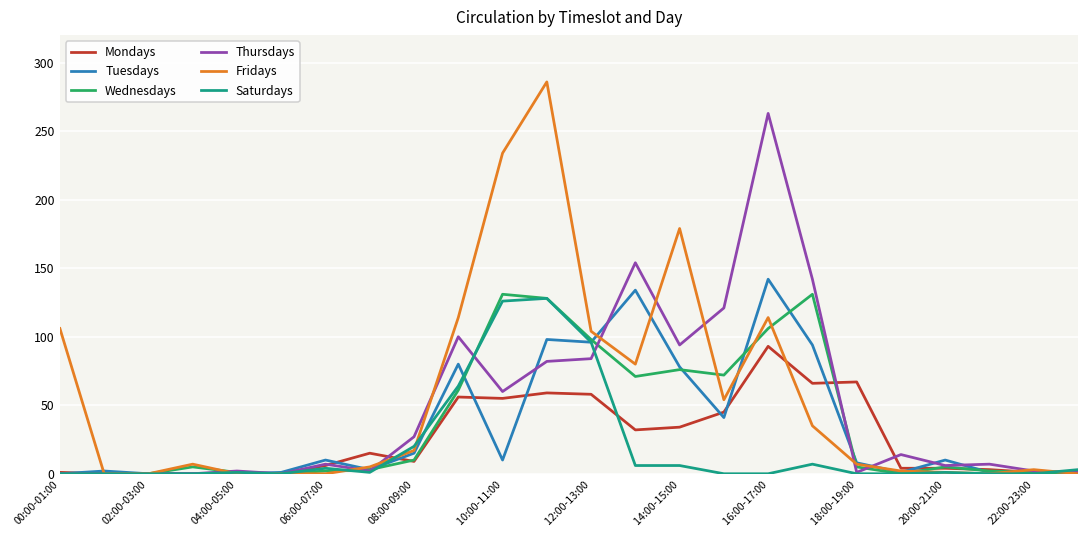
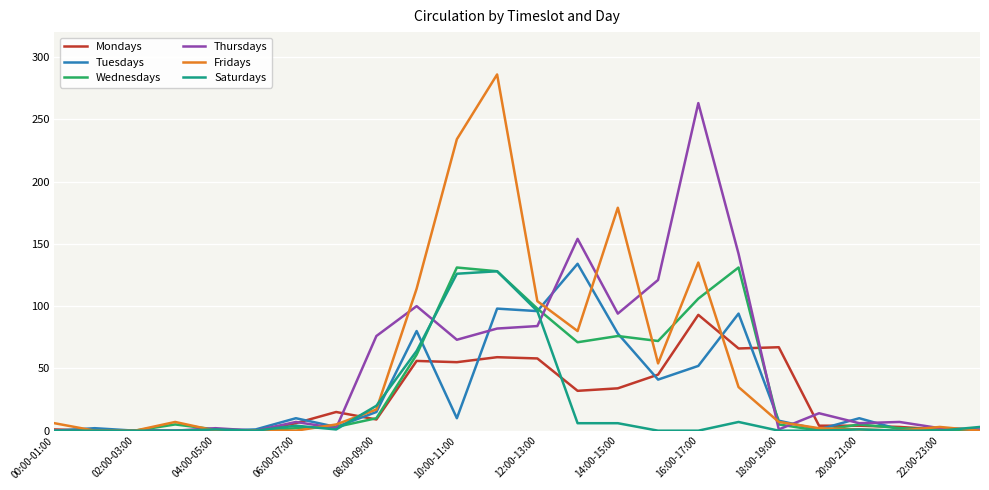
Fridays, 00:00-01:00: 106 -> 6
Thursdays, 08:00-09:00: 27 -> 76
Thursdays, 10:00-11:00: 60 -> 73
Tuesdays, 16:00-17:00: 142 -> 52
Fridays, 16:00-17:00: 114 -> 135
